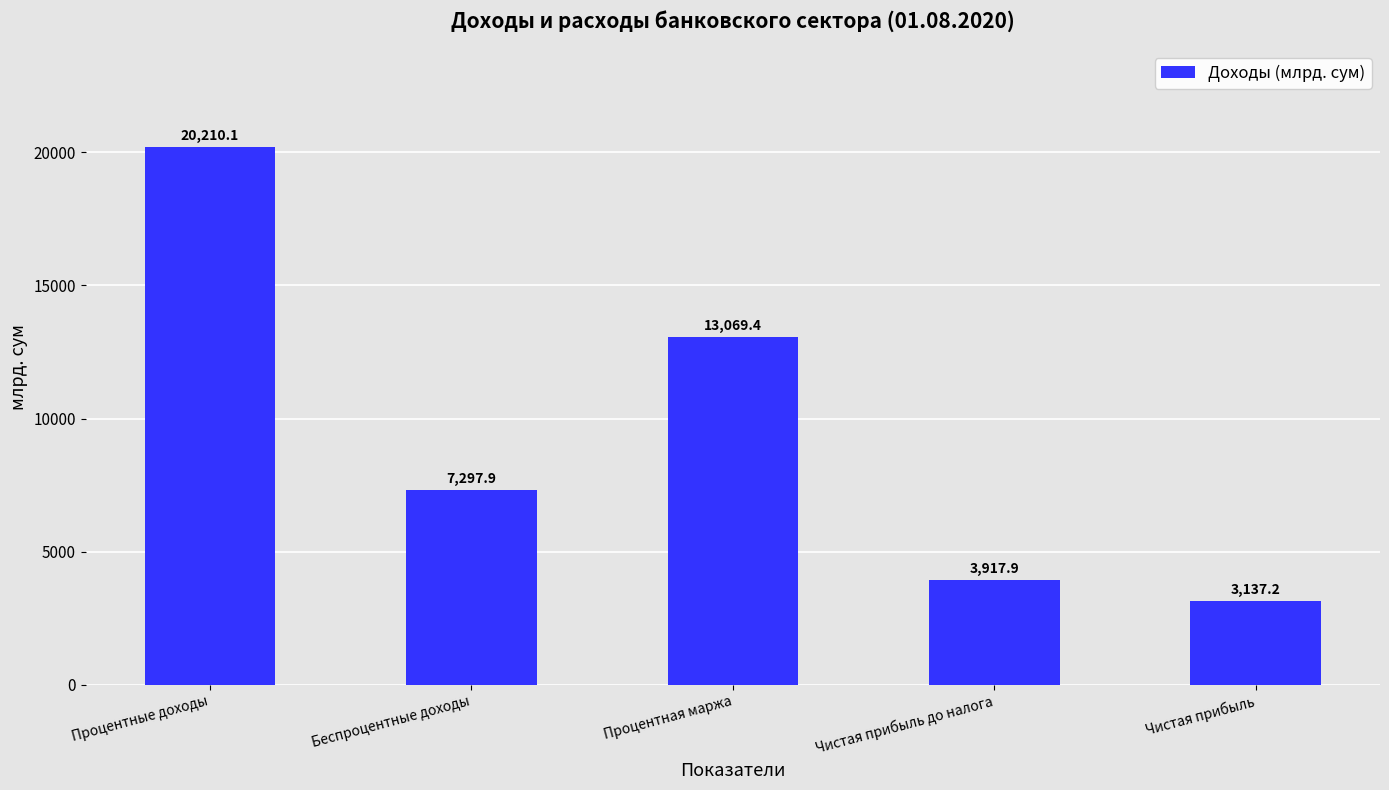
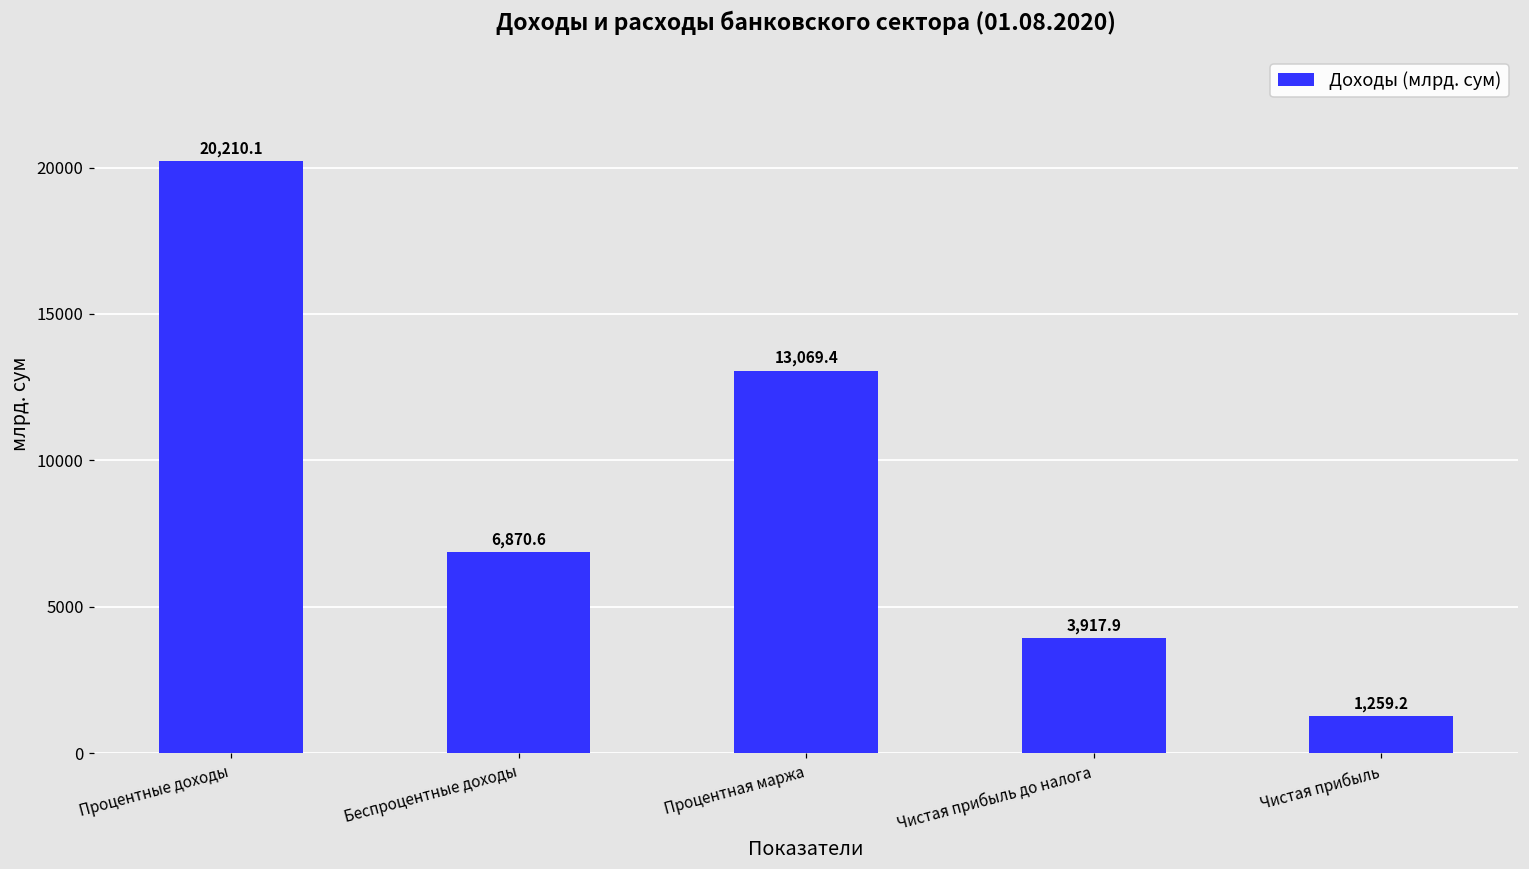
Беспроцентные доходы: 7,297.9 -> 6,870.6
Чистая прибыль: 3,137.2 -> 1,259.2
